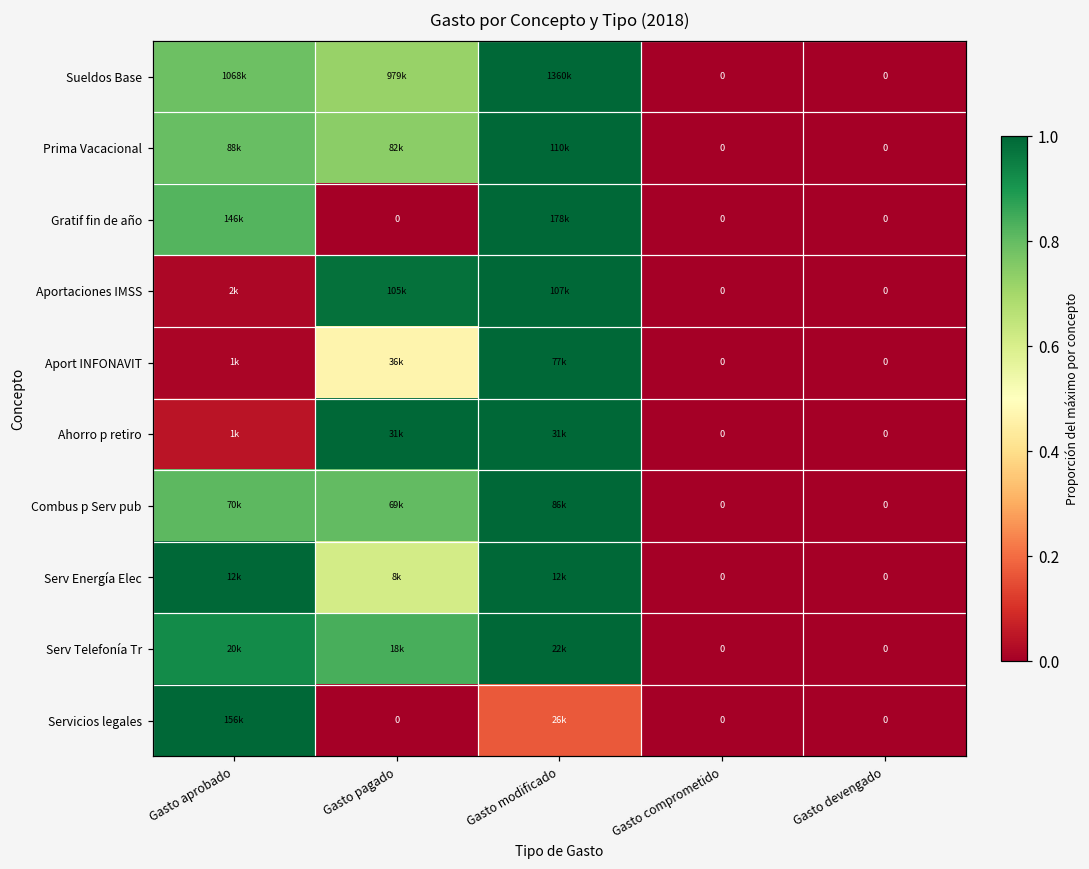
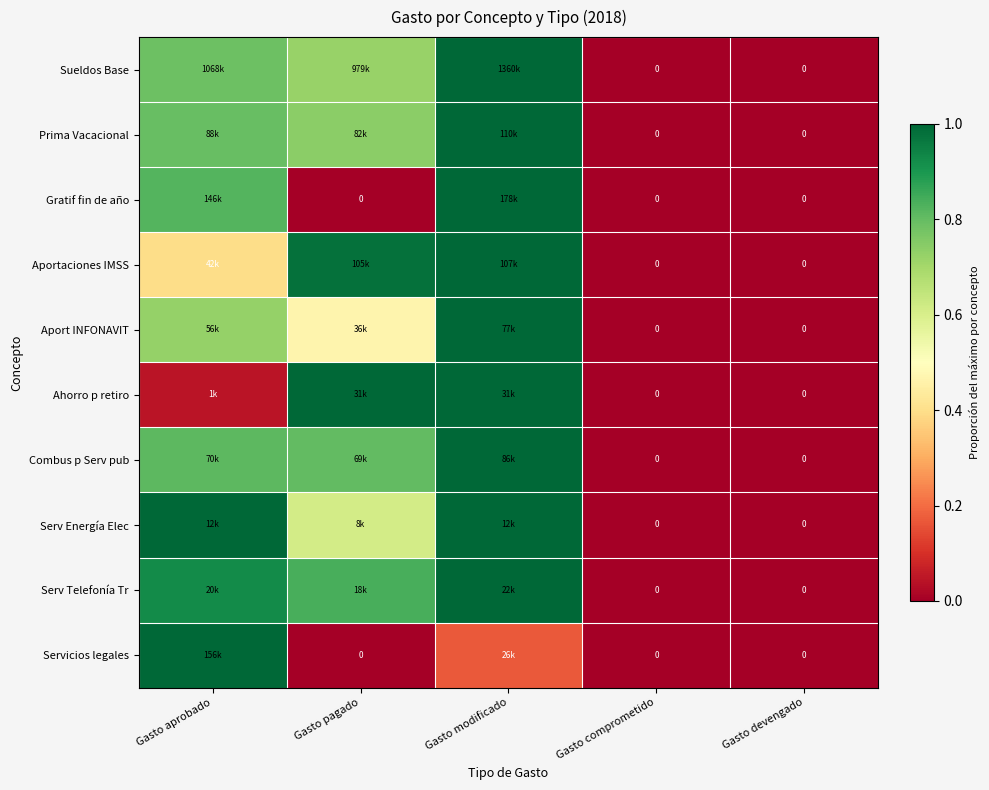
Aportaciones IMSS, Gasto aprobado: 2k -> 42k
Aport INFONAVIT, Gasto aprobado: 1k -> 56k
